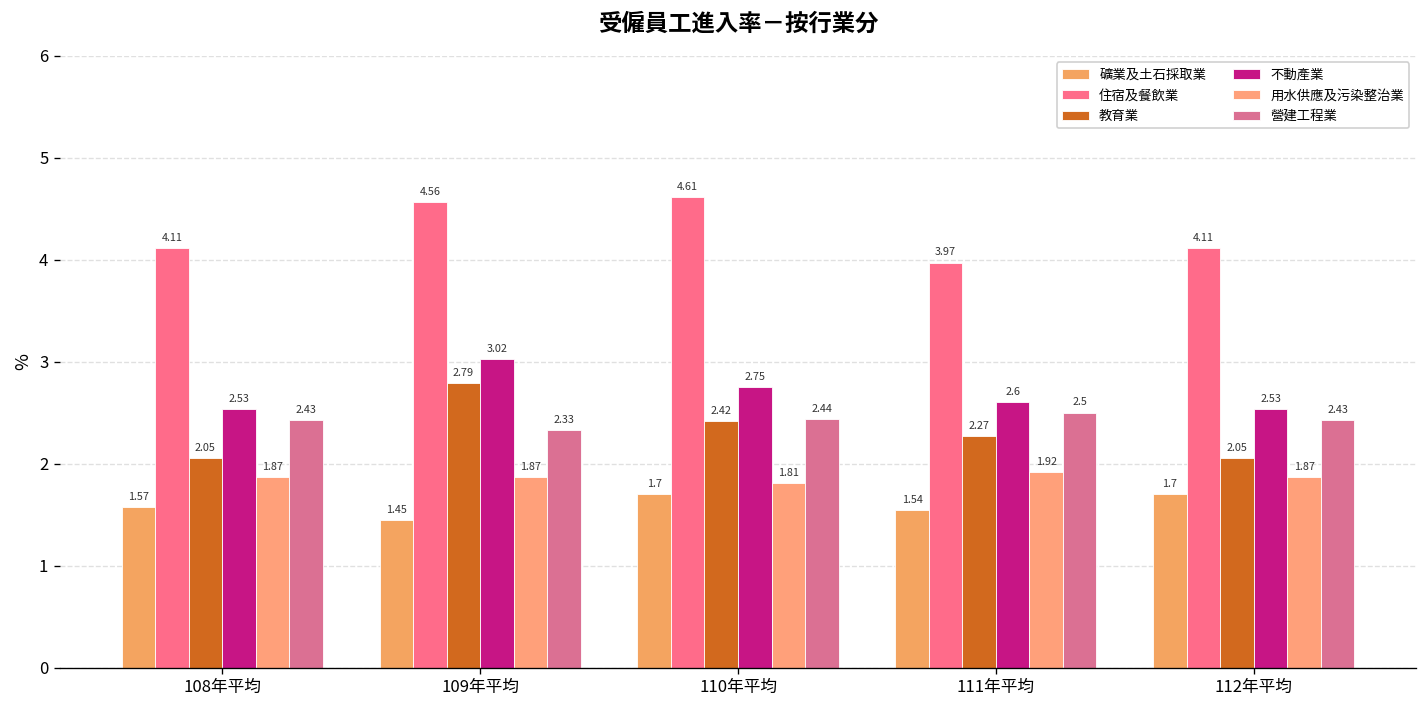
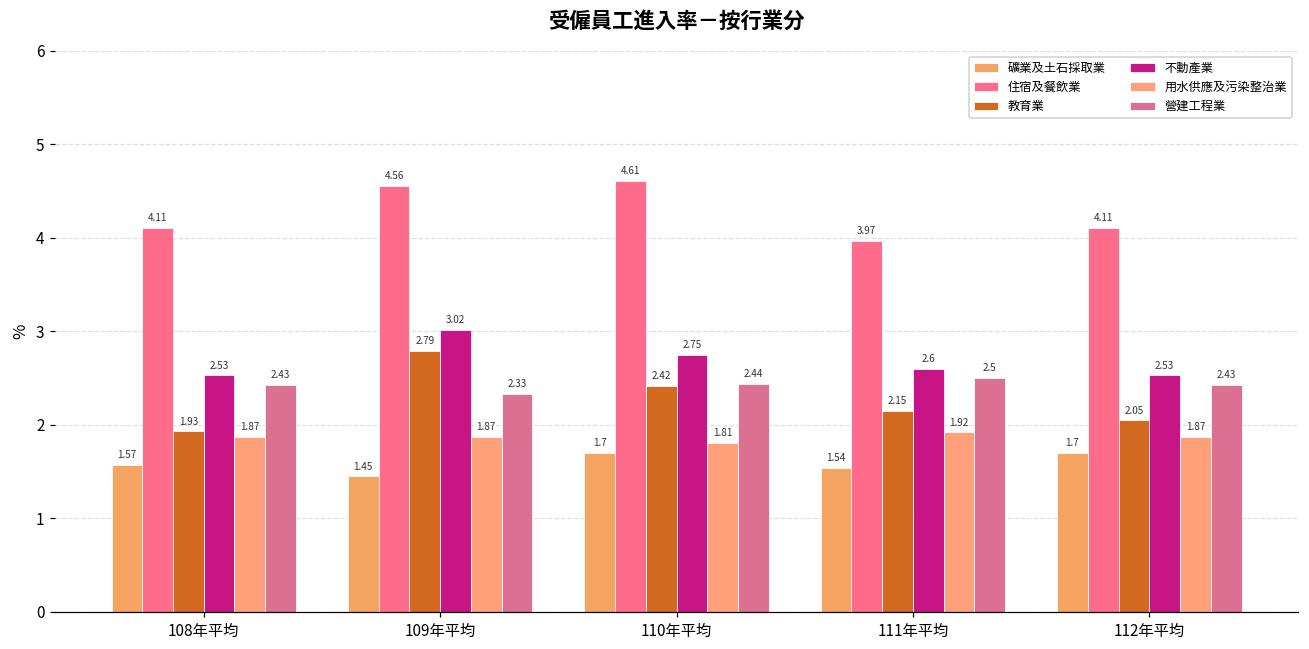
教育業, 108年平均: 2.05 -> 1.93
教育業, 111年平均: 2.27 -> 2.15
